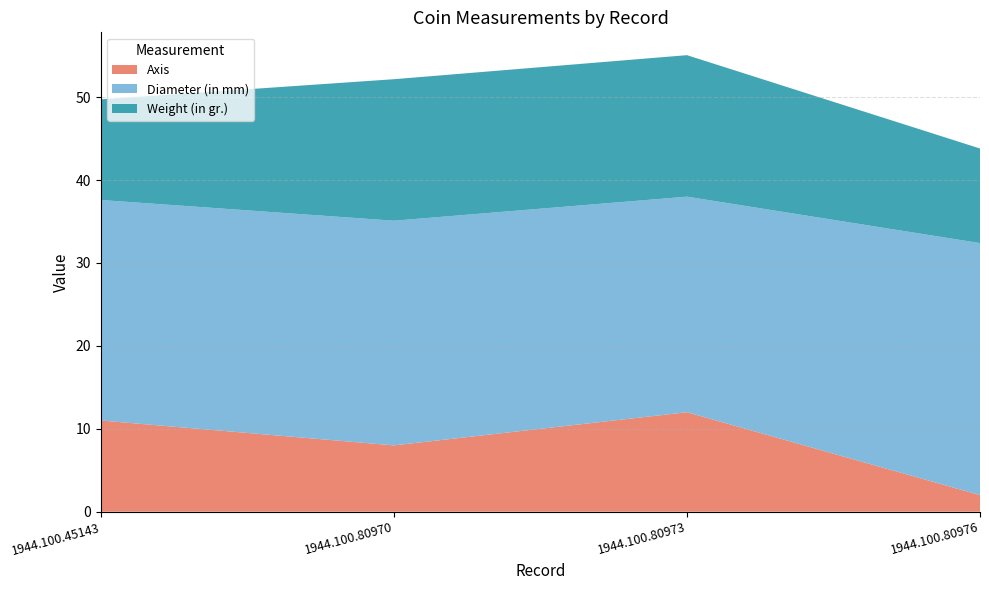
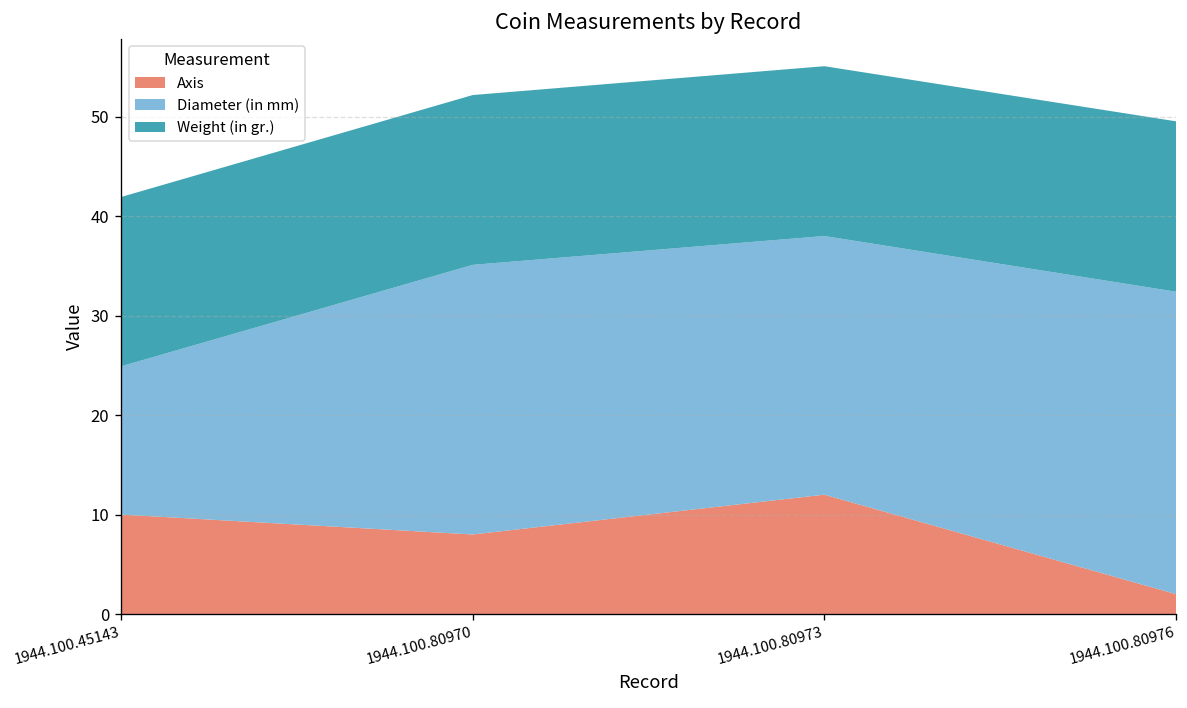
Axis, 1944.100.45143: 11 -> 10
Diameter (in mm), 1944.100.45143: 27 -> 15
Weight (in gr.), 1944.100.45143: 12 -> 17
Weight (in gr.), 1944.100.80976: 11 -> 17
